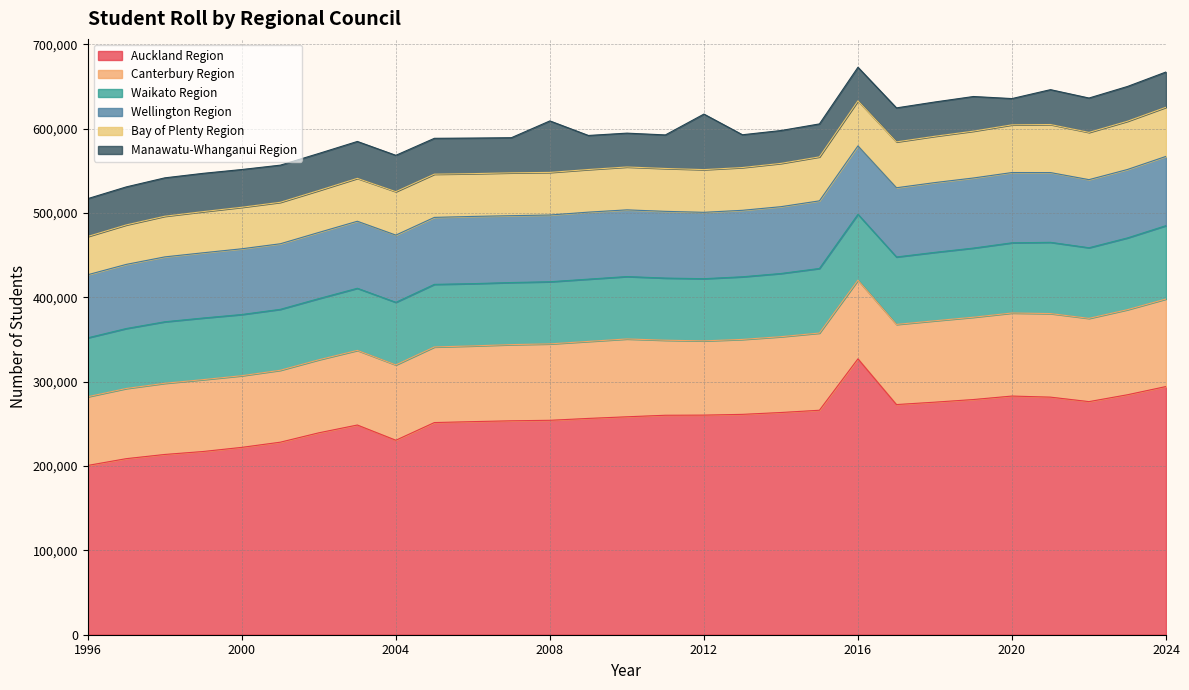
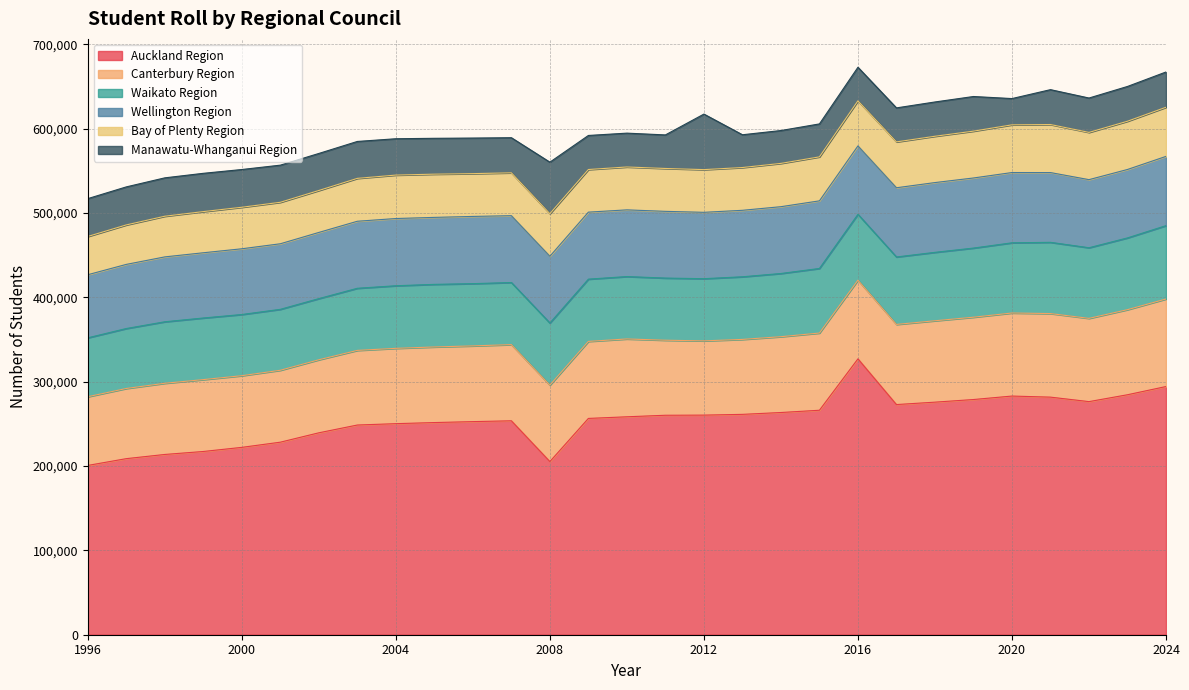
Auckland Region, 2004: 230,000 -> 250,000
Auckland Region, 2008: 250,000 -> 210,000
